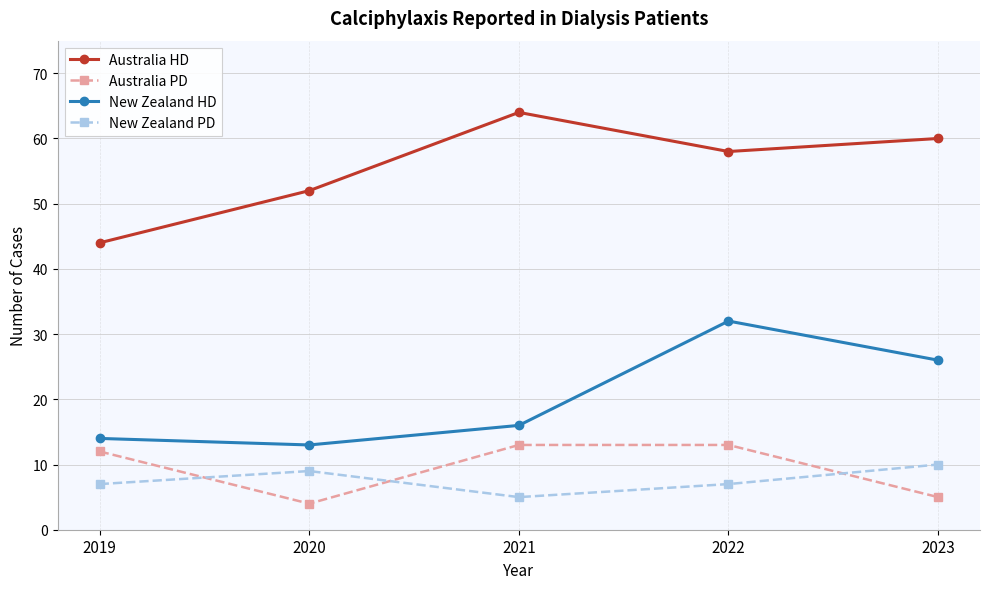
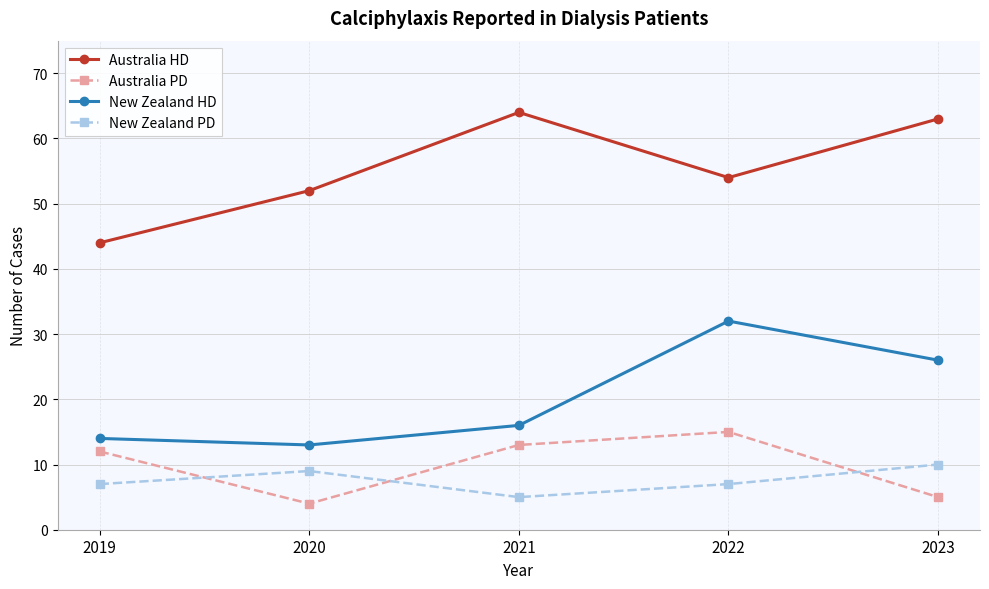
Australia HD, 2022: 58 -> 54
Australia PD, 2022: 13 -> 15
Australia HD, 2023: 60 -> 63
